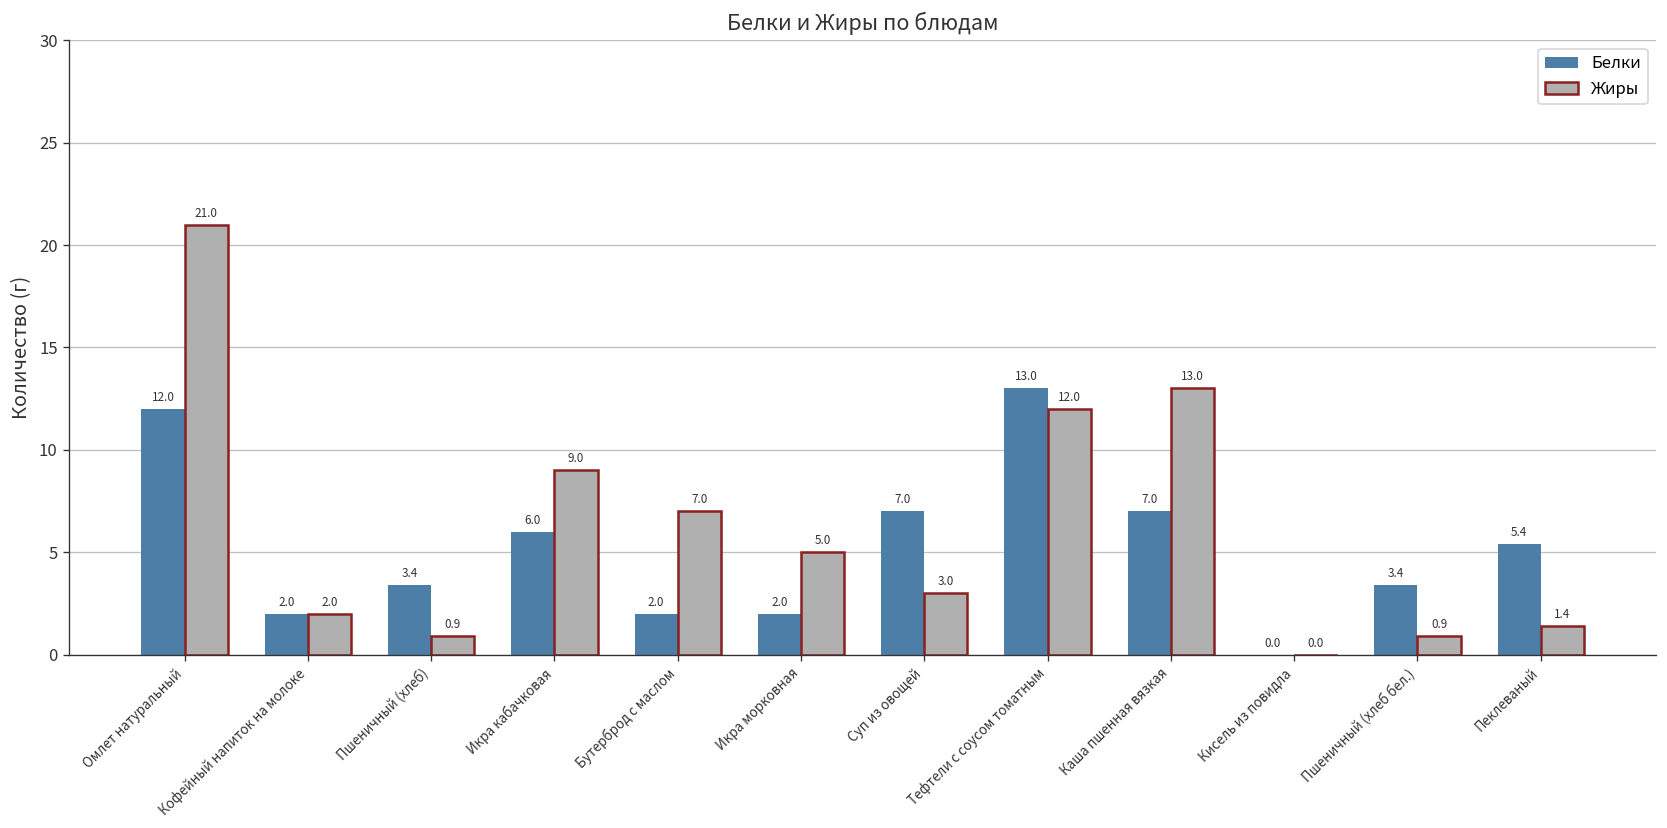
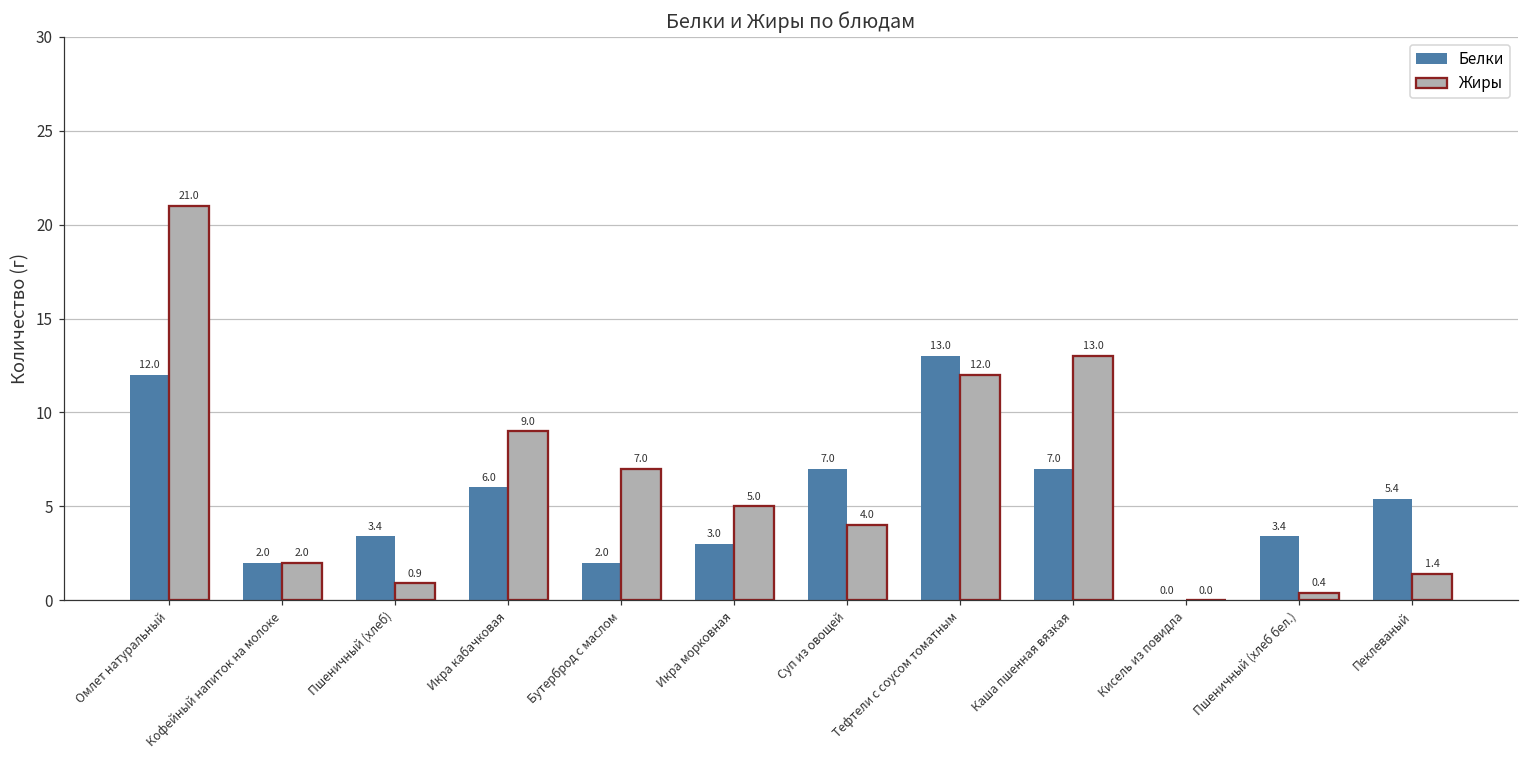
Белки, Икра морковная: 2.0 -> 3.0
Жиры, Суп из овощей: 3.0 -> 4.0
Жиры, Пшеничный (хлеб бел.): 0.9 -> 0.4
